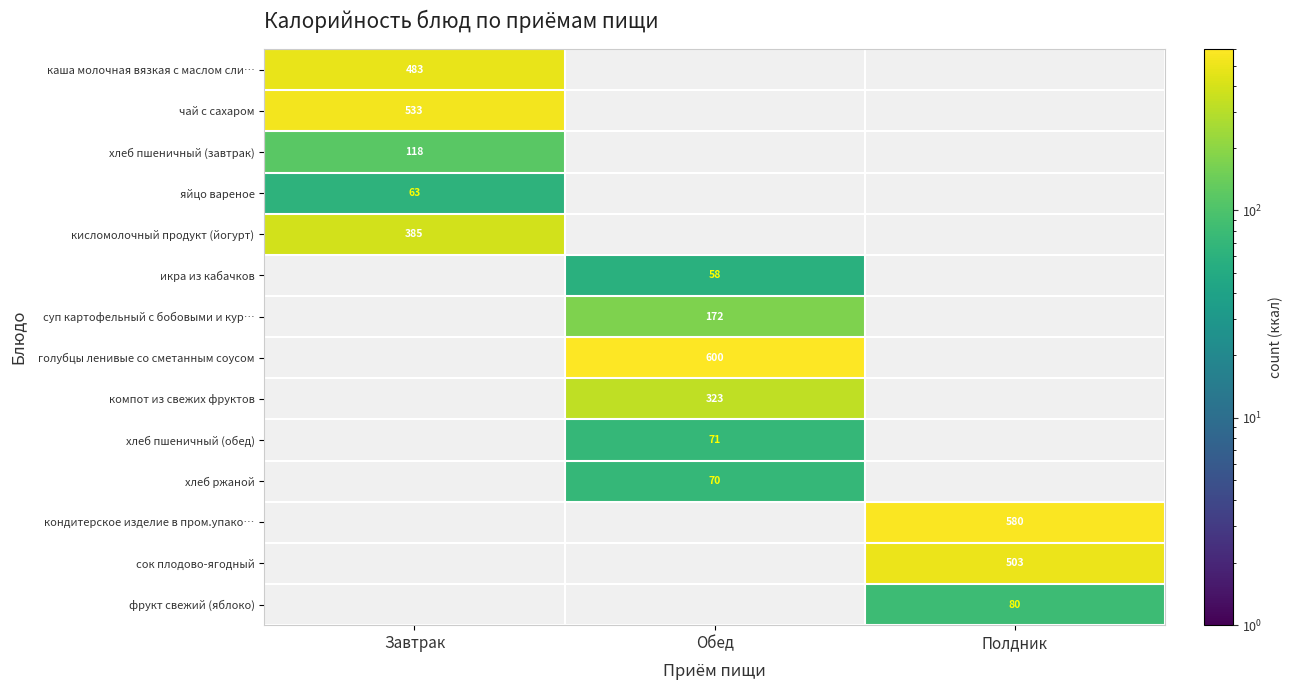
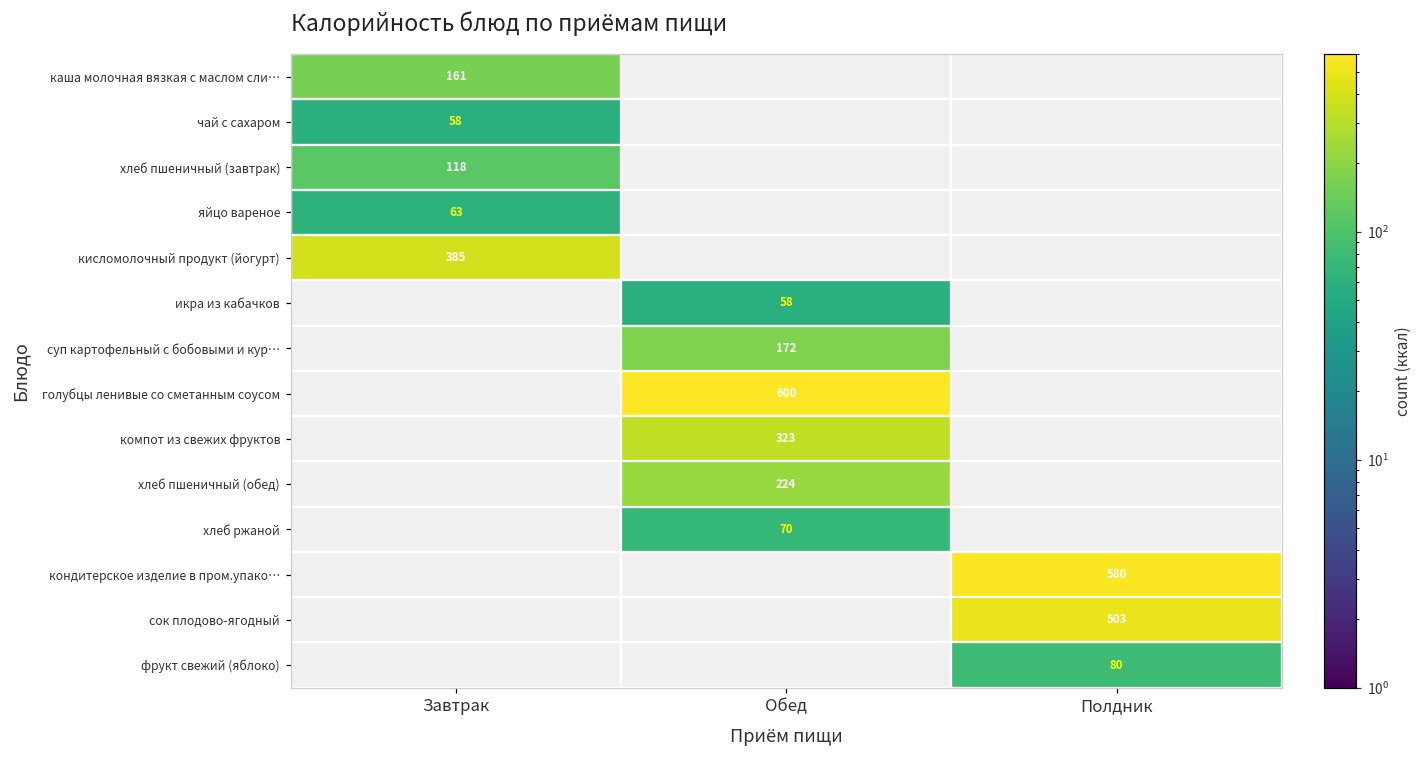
каша молочная вязкая с маслом сли…, Завтрак: 483 -> 161
чай с сахаром, Завтрак: 533 -> 58
хлеб пшеничный (обед), Обед: 71 -> 224
